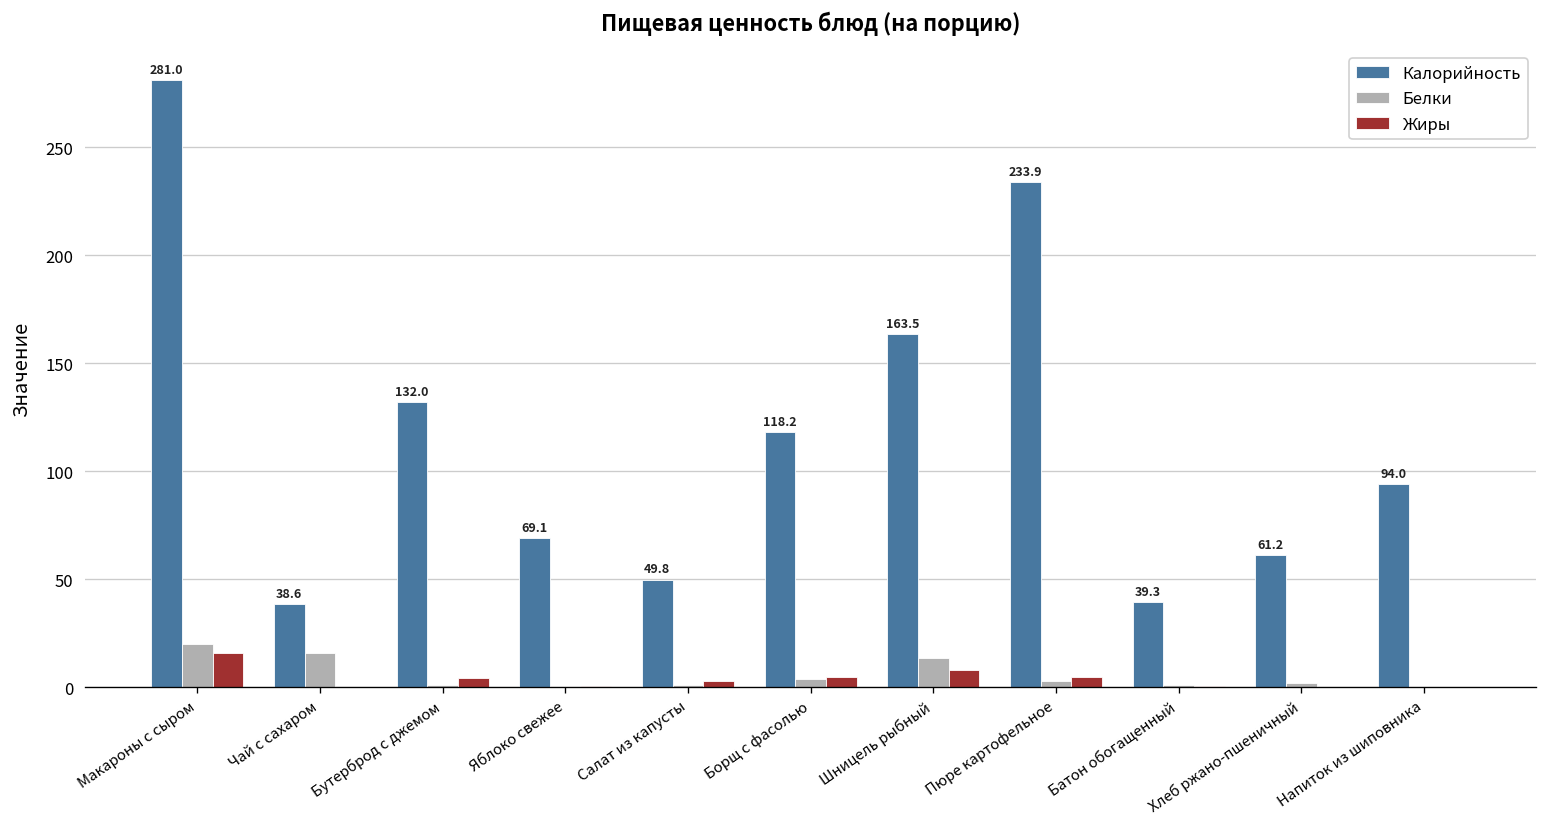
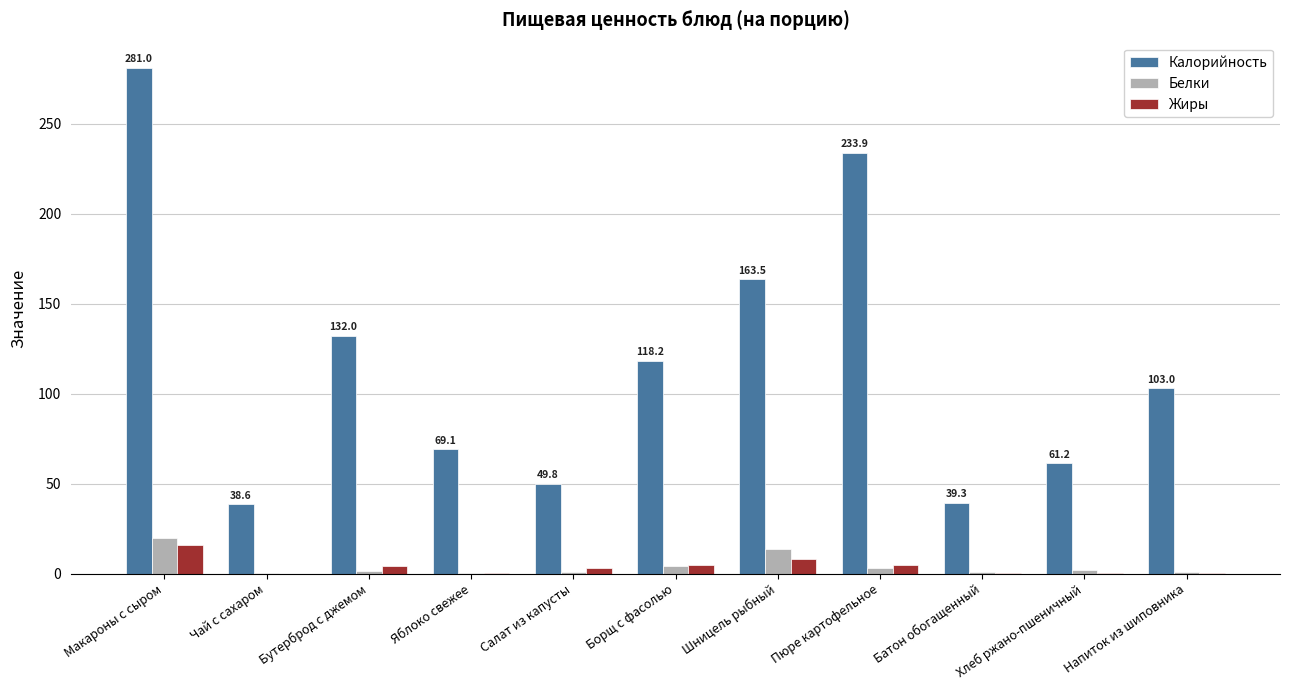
Белки, Чай с сахаром: 16 -> 0
Калорийность, Напиток из шиповника: 94.0 -> 103.0
